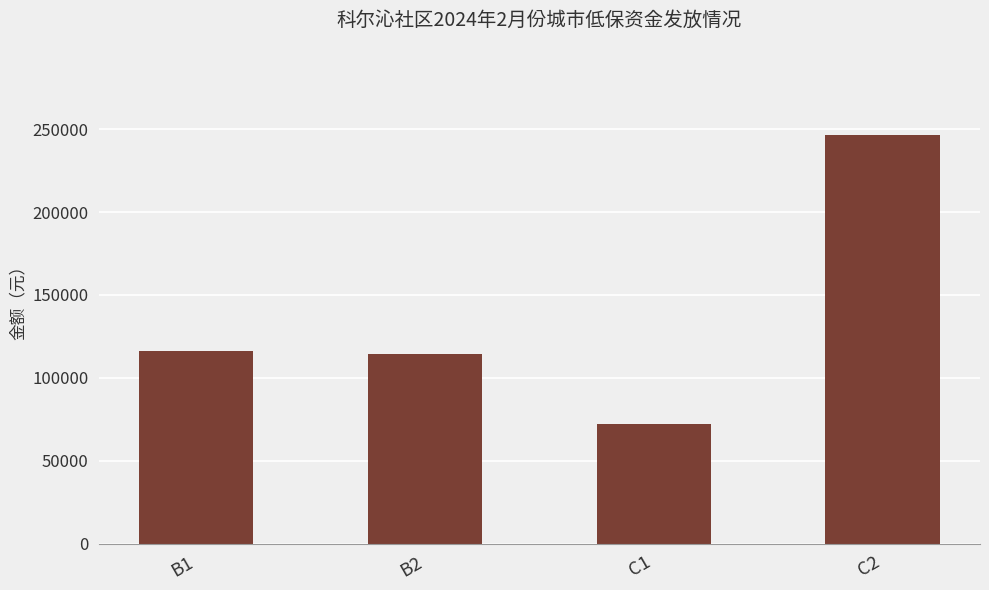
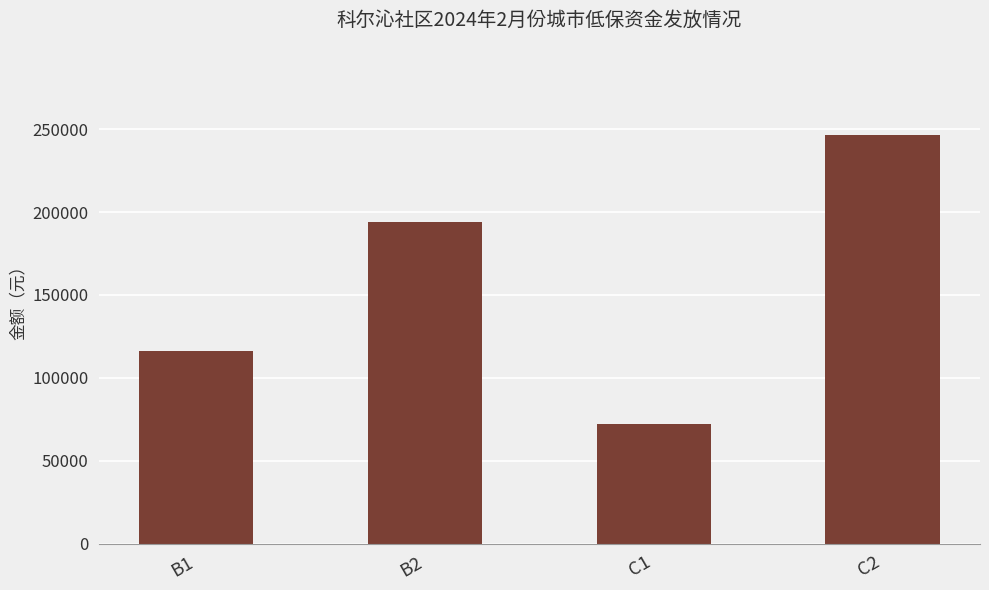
B2: 115000 -> 194000
